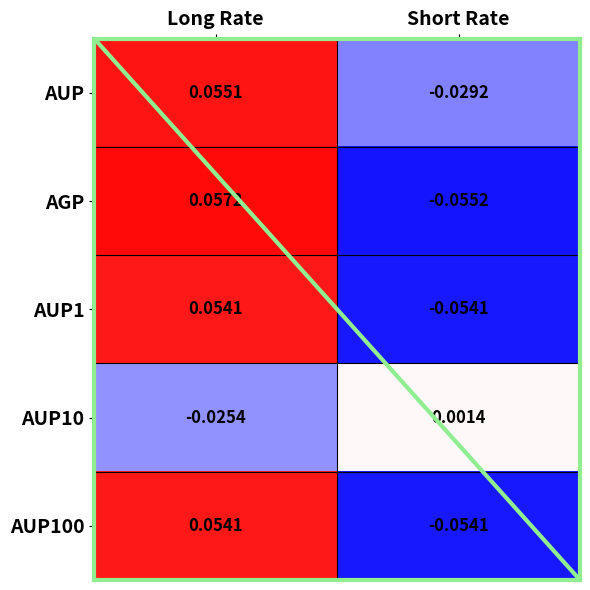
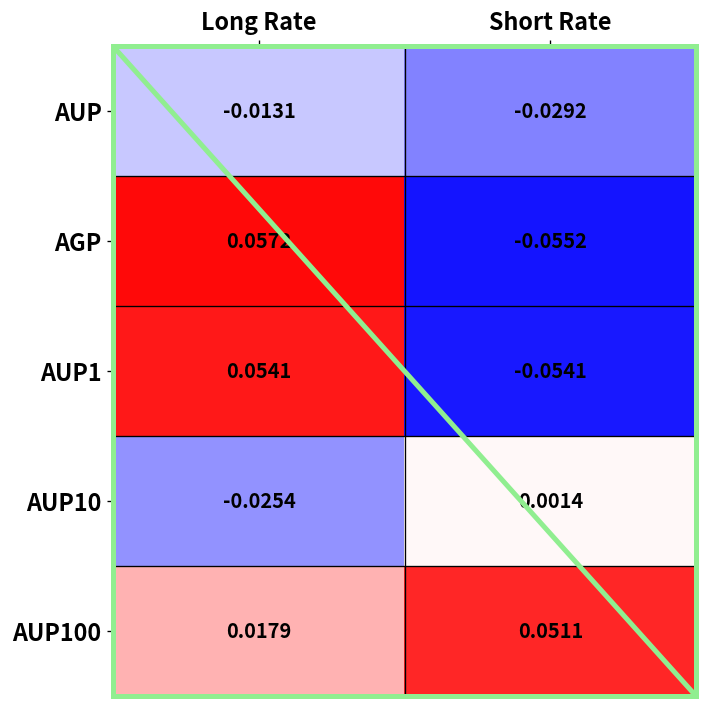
AUP, Long Rate: 0.0551 -> -0.0131
AUP100, Long Rate: 0.0541 -> 0.0179
AUP100, Short Rate: -0.0541 -> 0.0511
